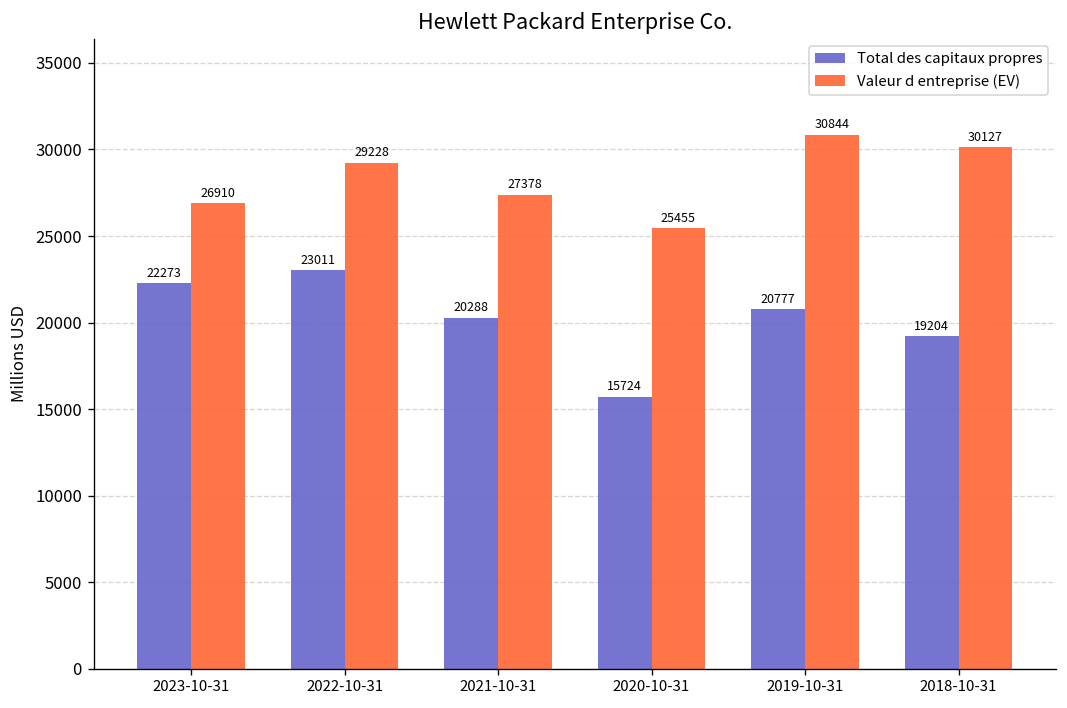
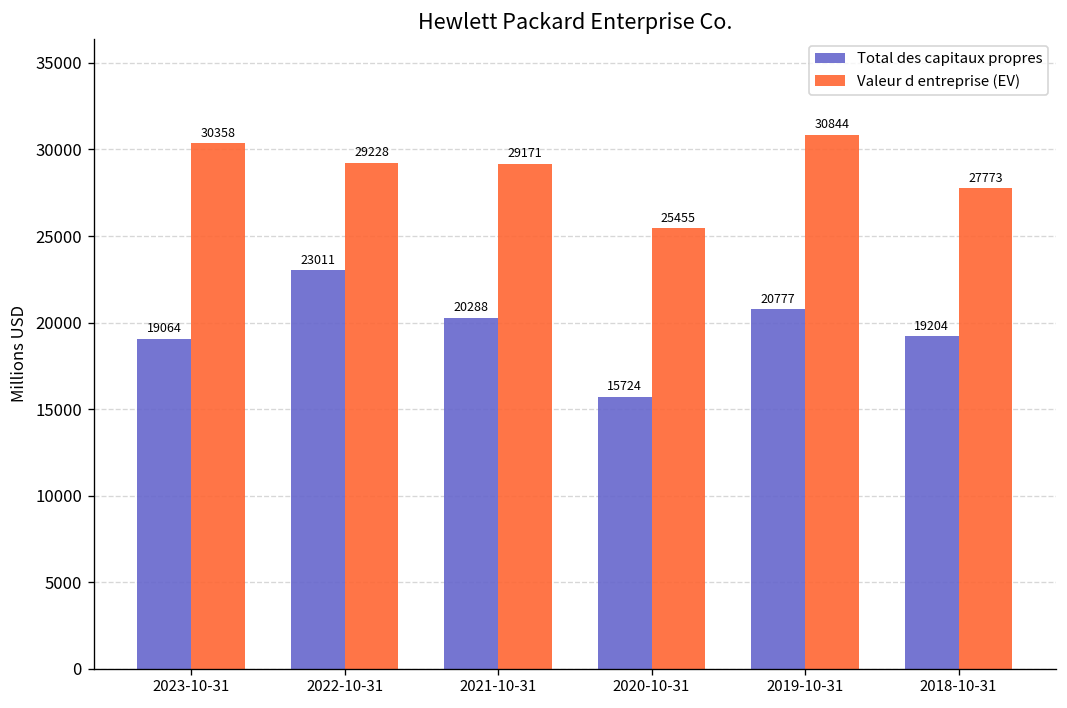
Total des capitaux propres, 2023-10-31: 22273 -> 19064
Valeur d entreprise (EV), 2023-10-31: 26910 -> 30358
Valeur d entreprise (EV), 2021-10-31: 27378 -> 29171
Valeur d entreprise (EV), 2018-10-31: 30127 -> 27773
